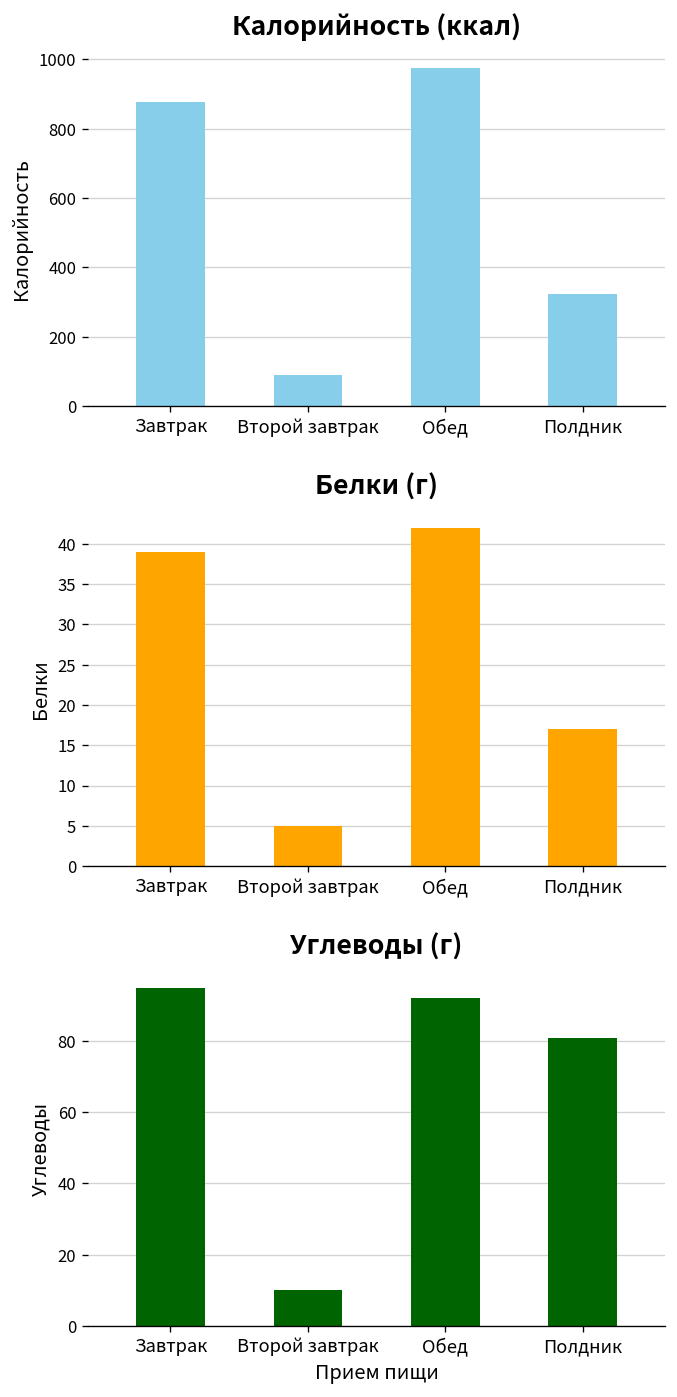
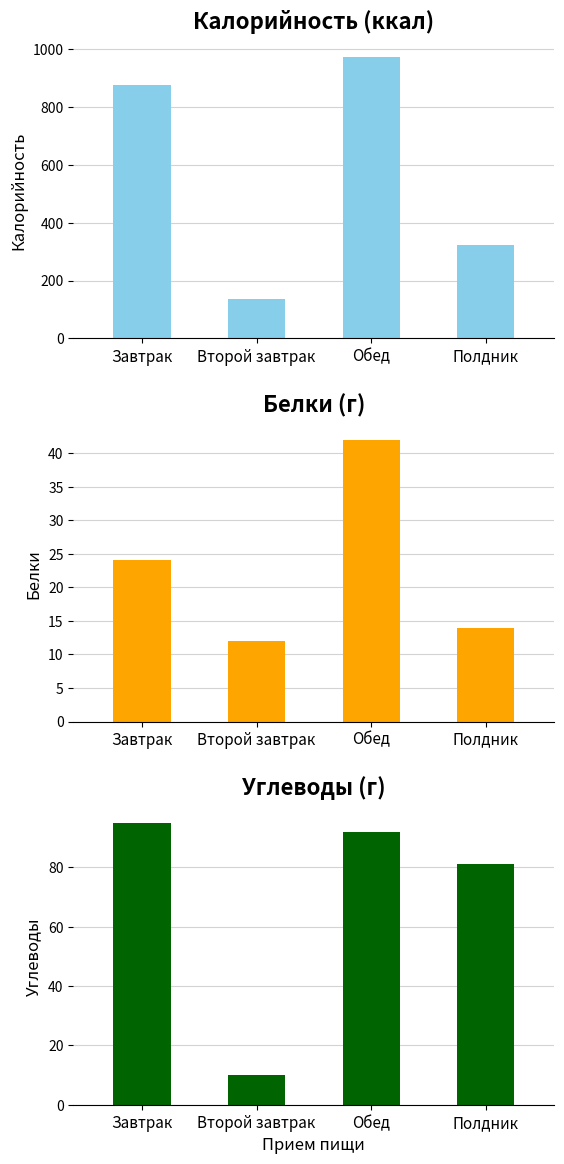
Калорийность (ккал), Второй завтрак: 90 -> 140
Белки (г), Завтрак: 39 -> 24
Белки (г), Второй завтрак: 5 -> 12
Белки (г), Полдник: 17 -> 14
